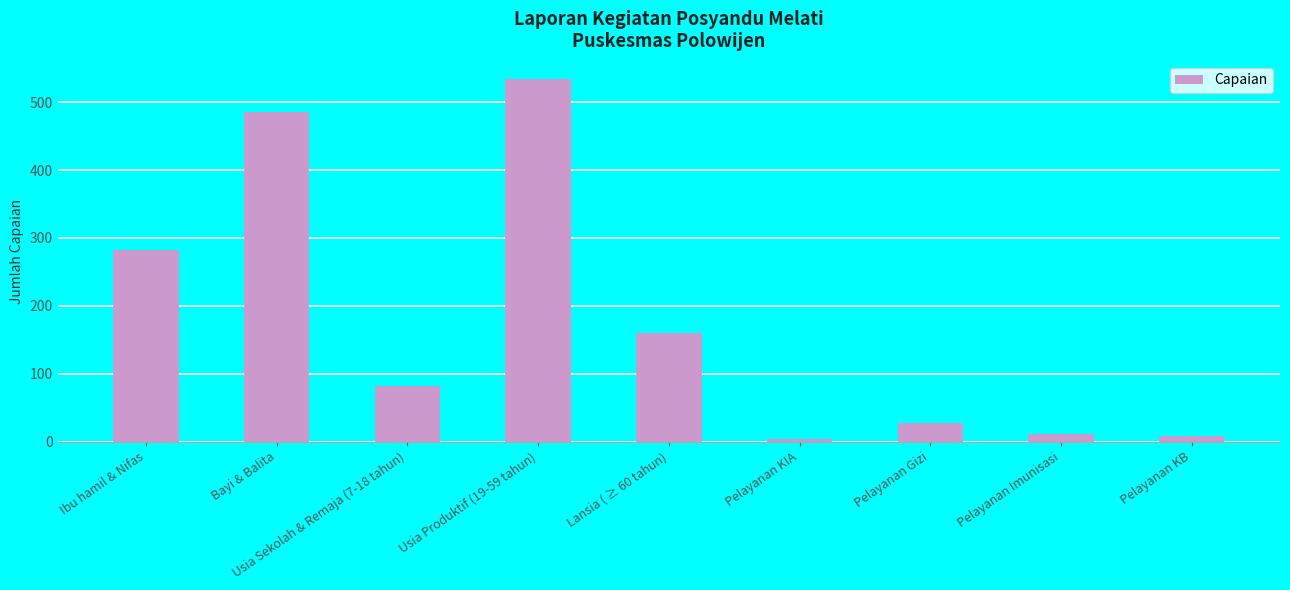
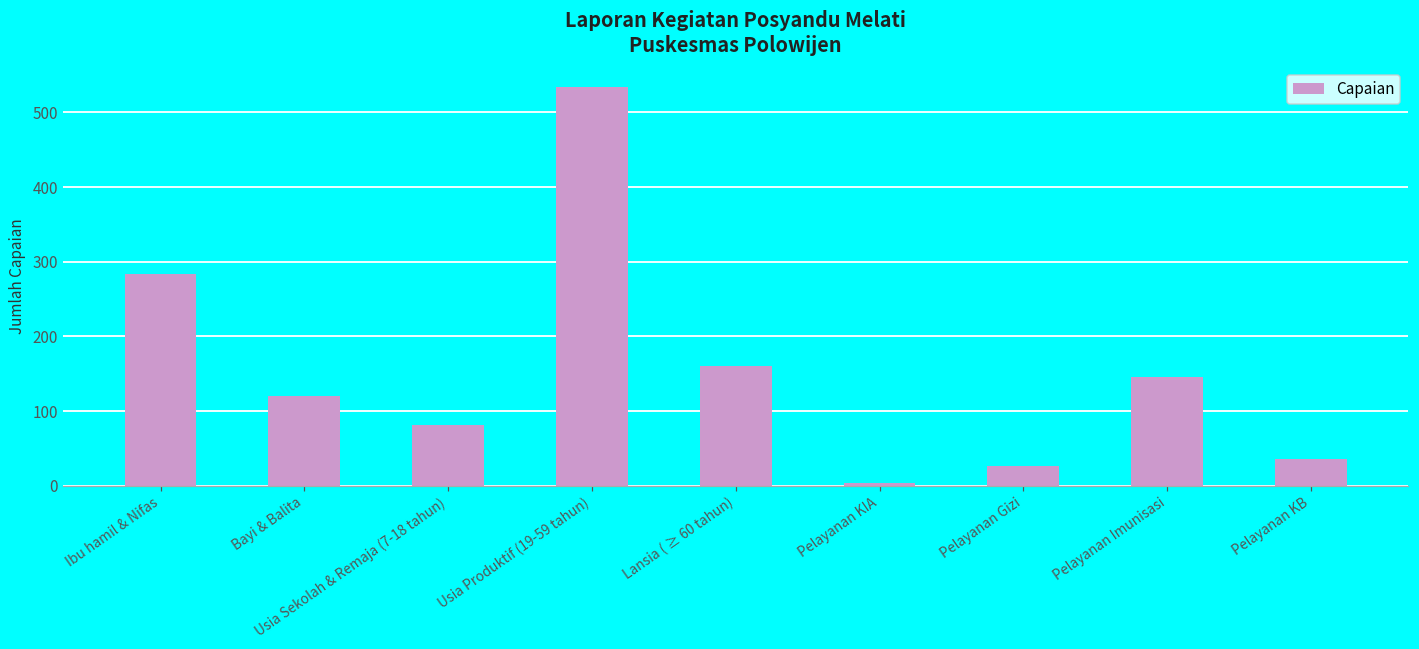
Bayi & Balita: 490 -> 120
Pelayanan Imunisasi: 10 -> 150
Pelayanan KB: 10 -> 40
